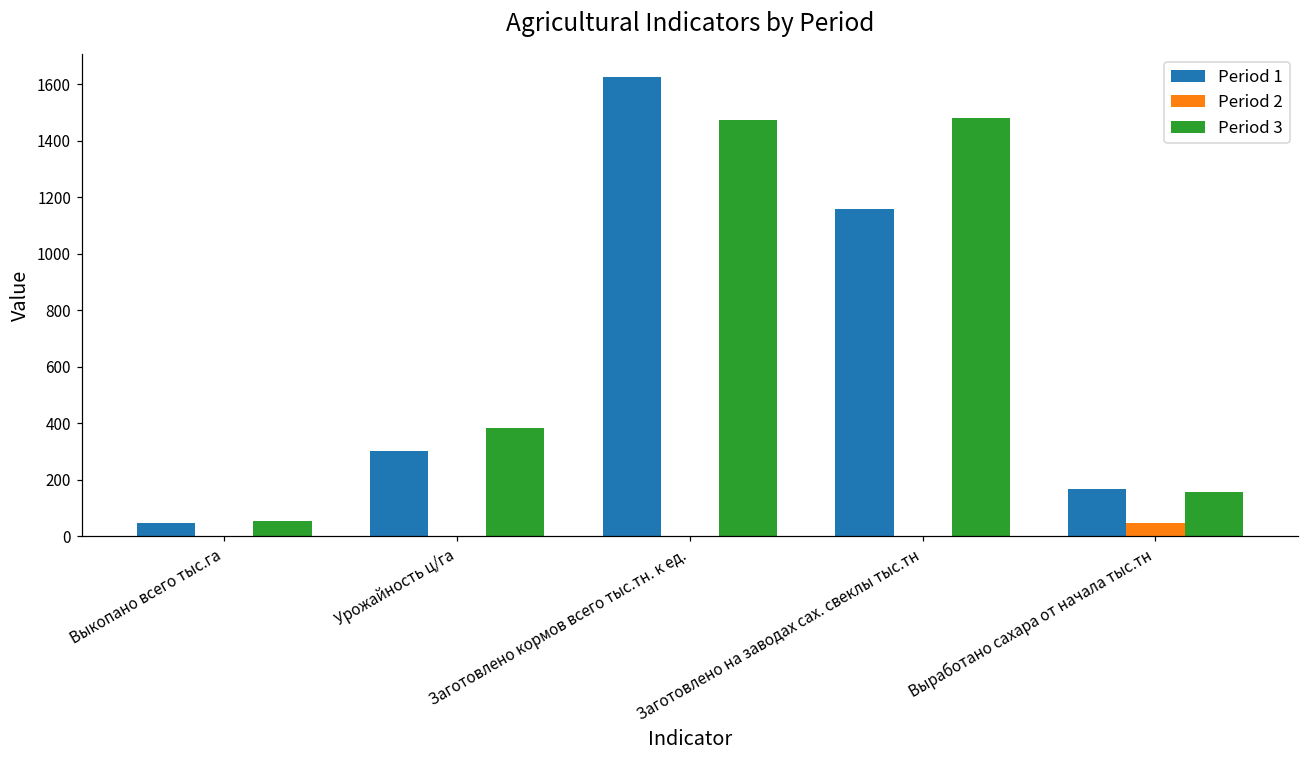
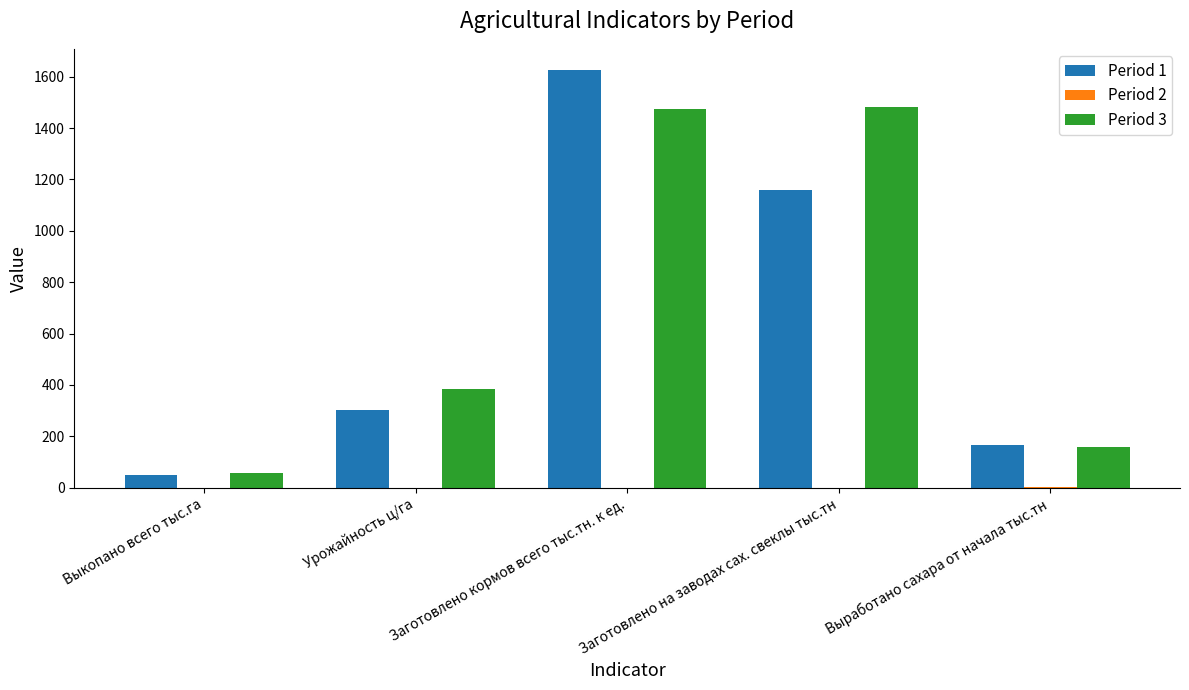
Period 2, Выработано сахара от начала тыс.тн: 50 -> 0
